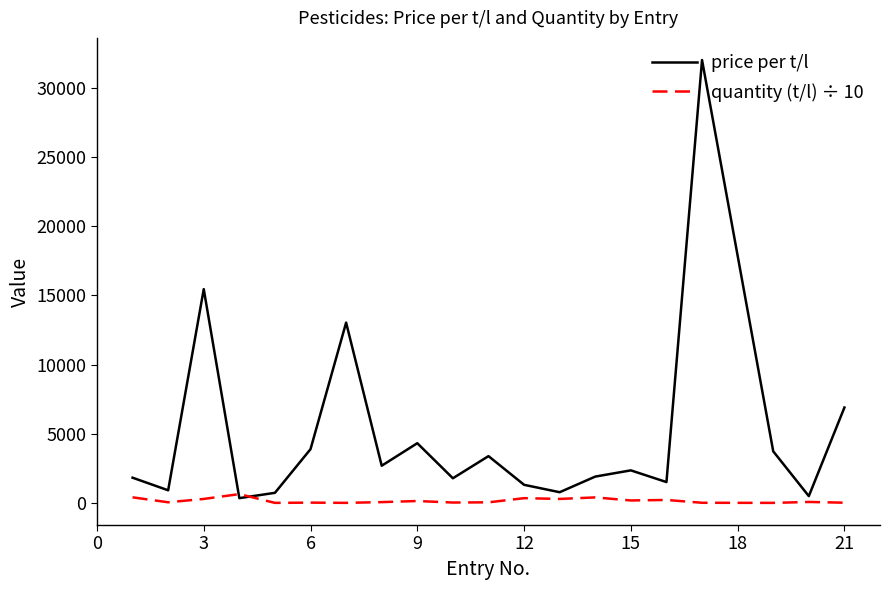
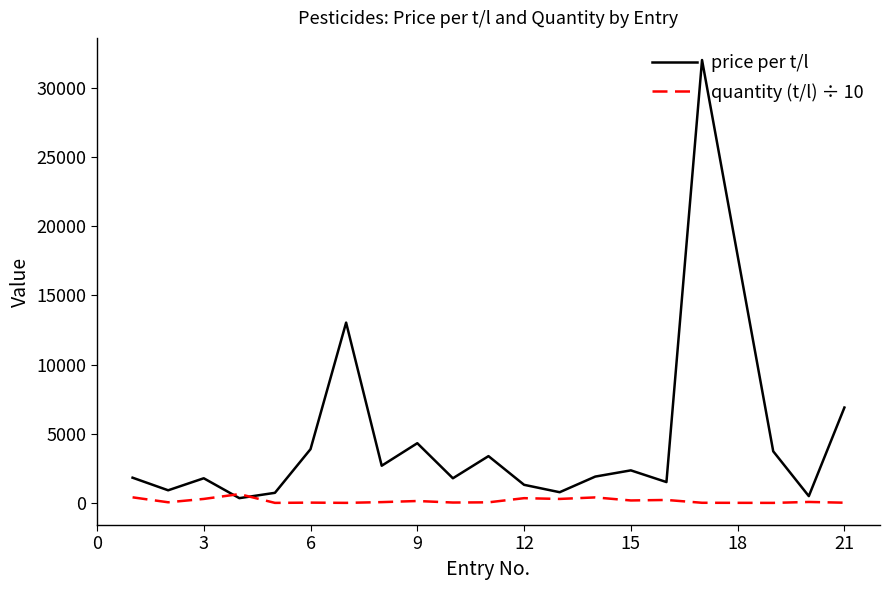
price per t/l, 3: 15400 -> 1800
